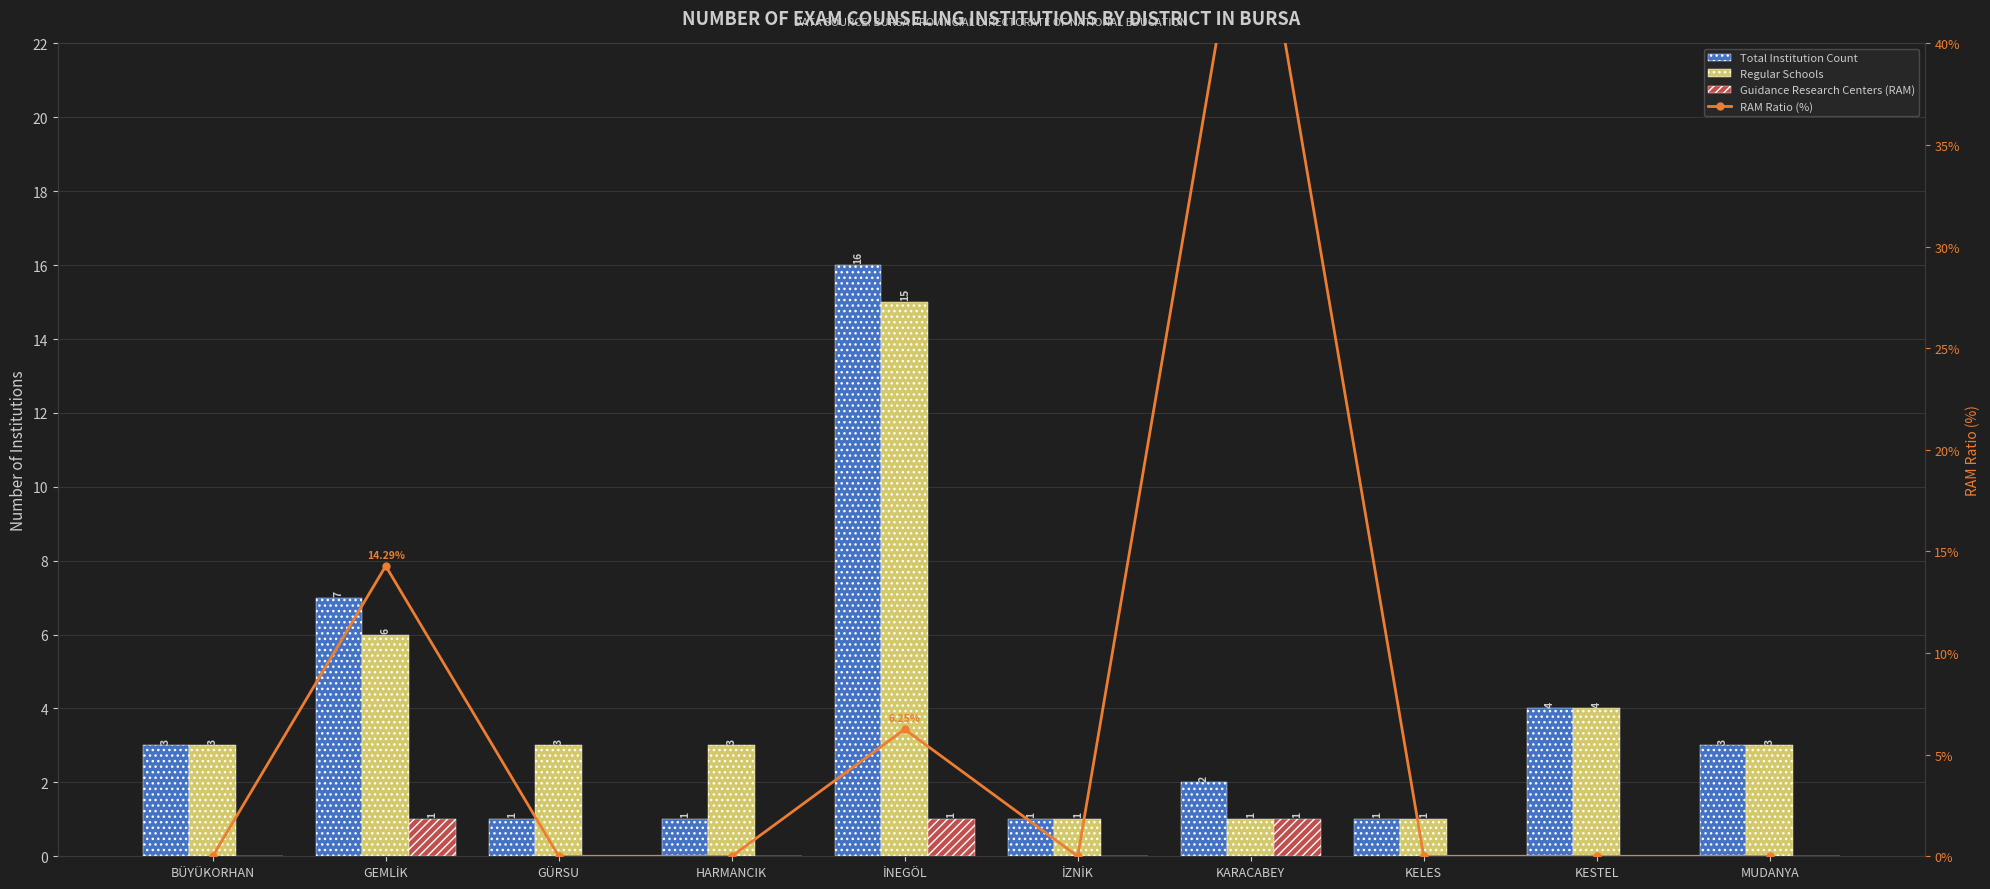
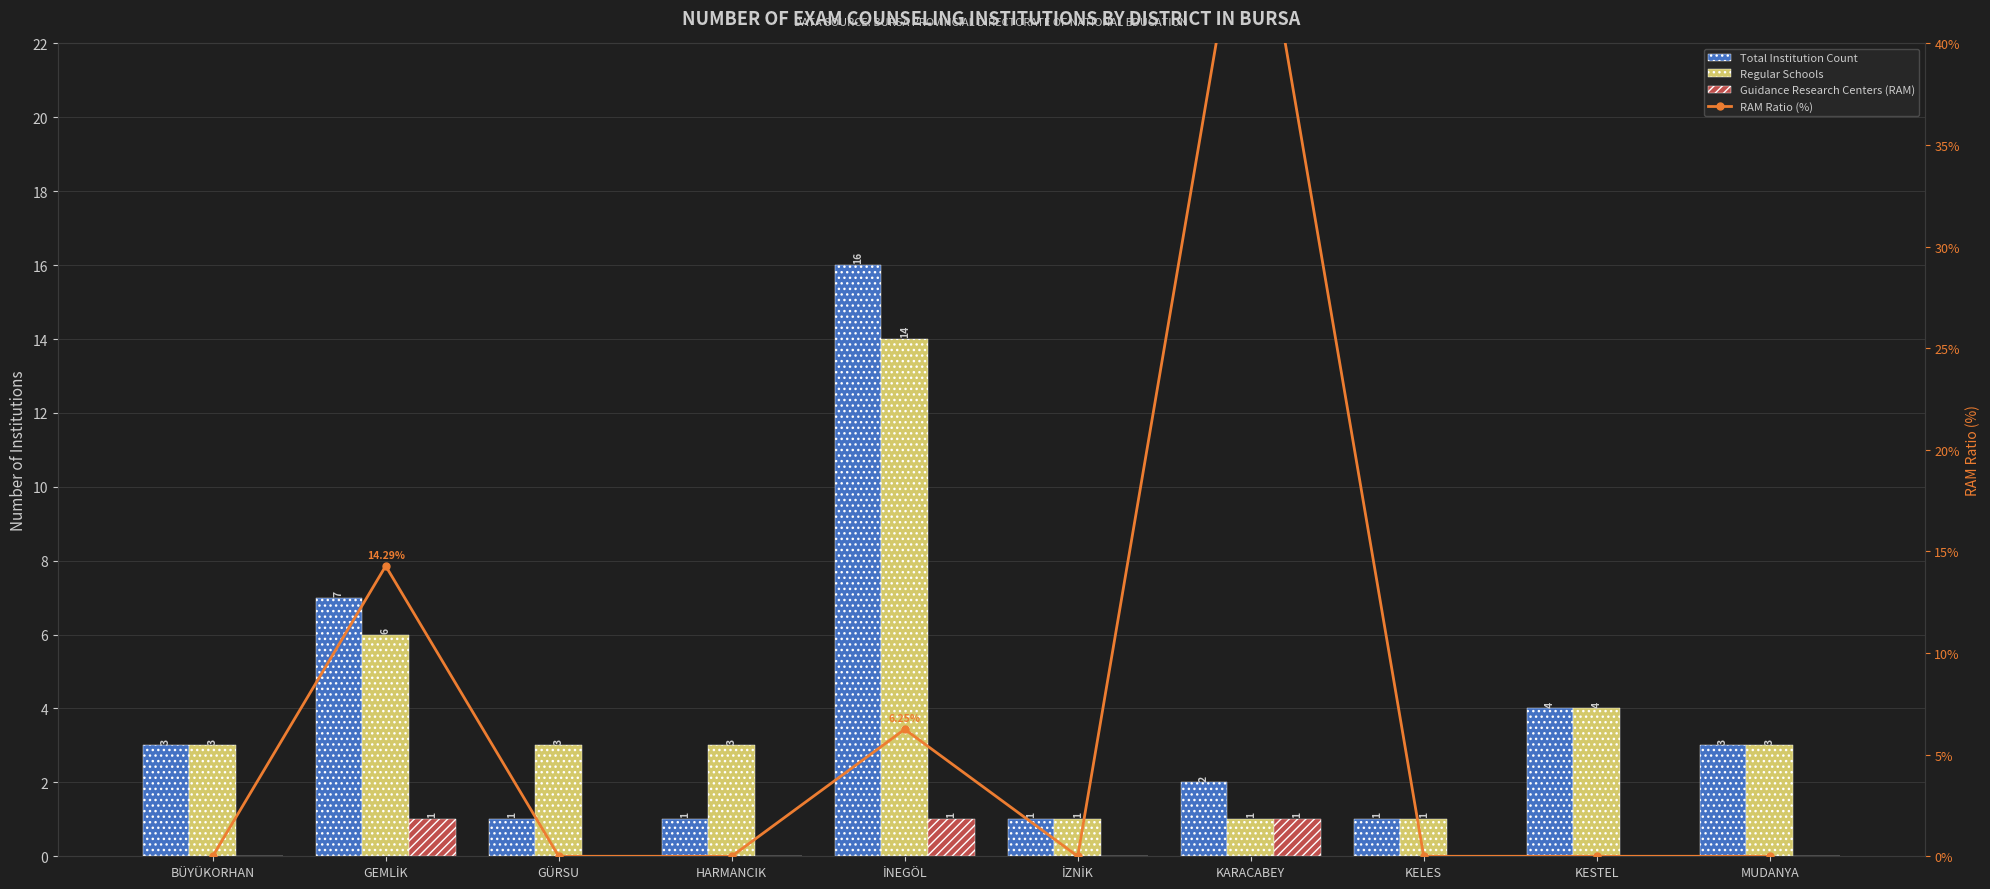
Regular Schools, İNEGÖL: 15 -> 14
